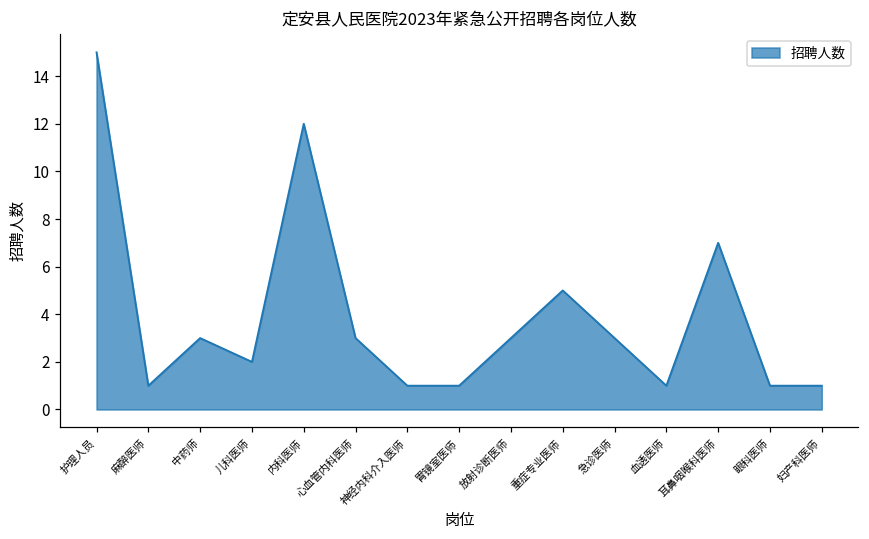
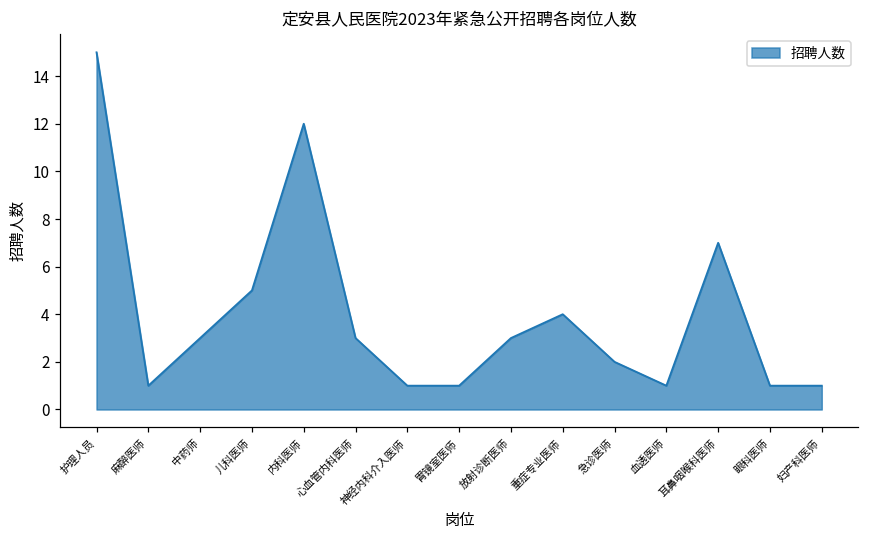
儿科医师: 2 -> 5
重症专业医师: 5 -> 4
急诊医师: 3 -> 2
